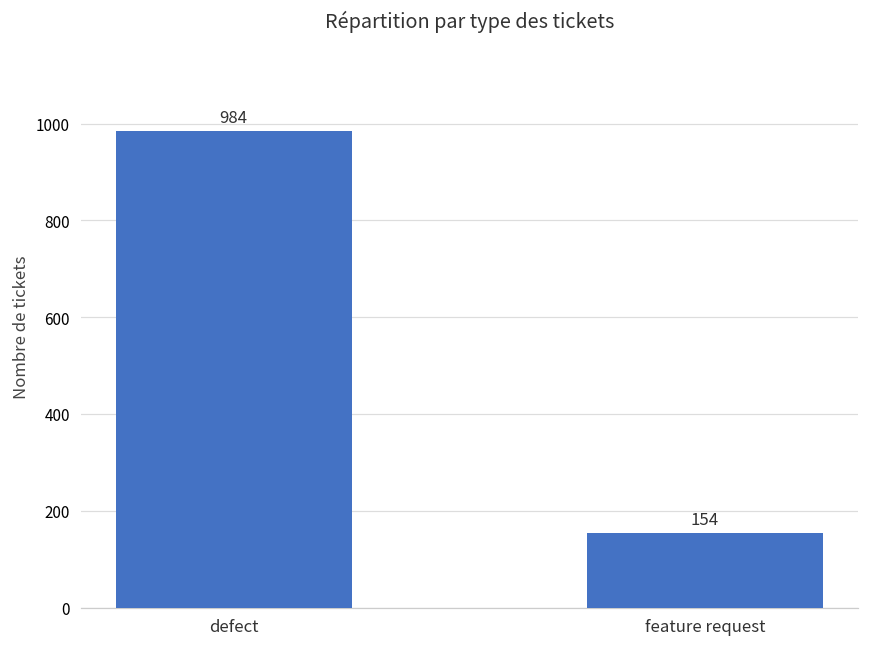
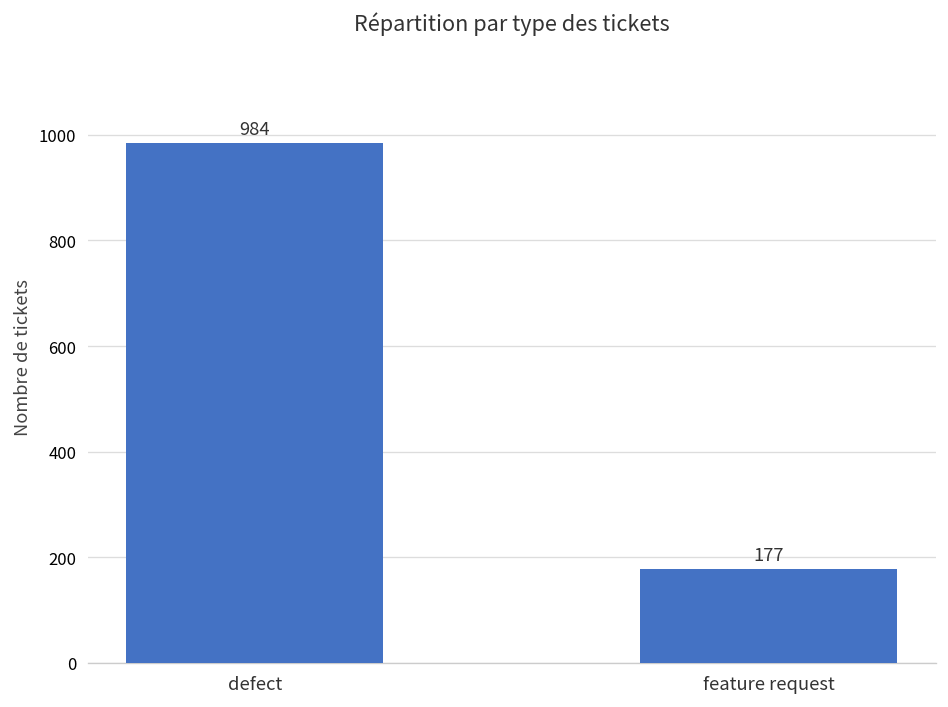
feature request: 154 -> 177
